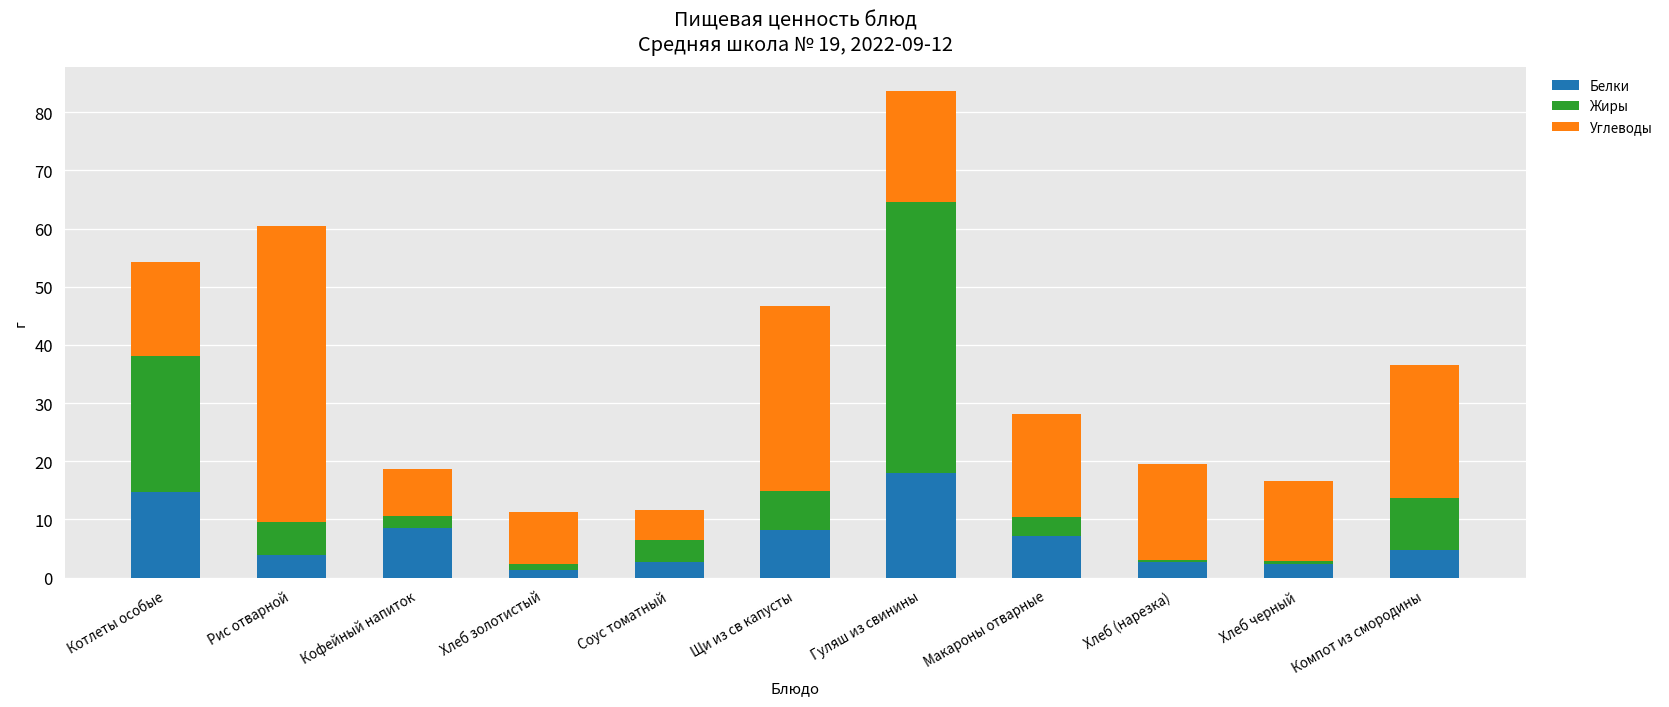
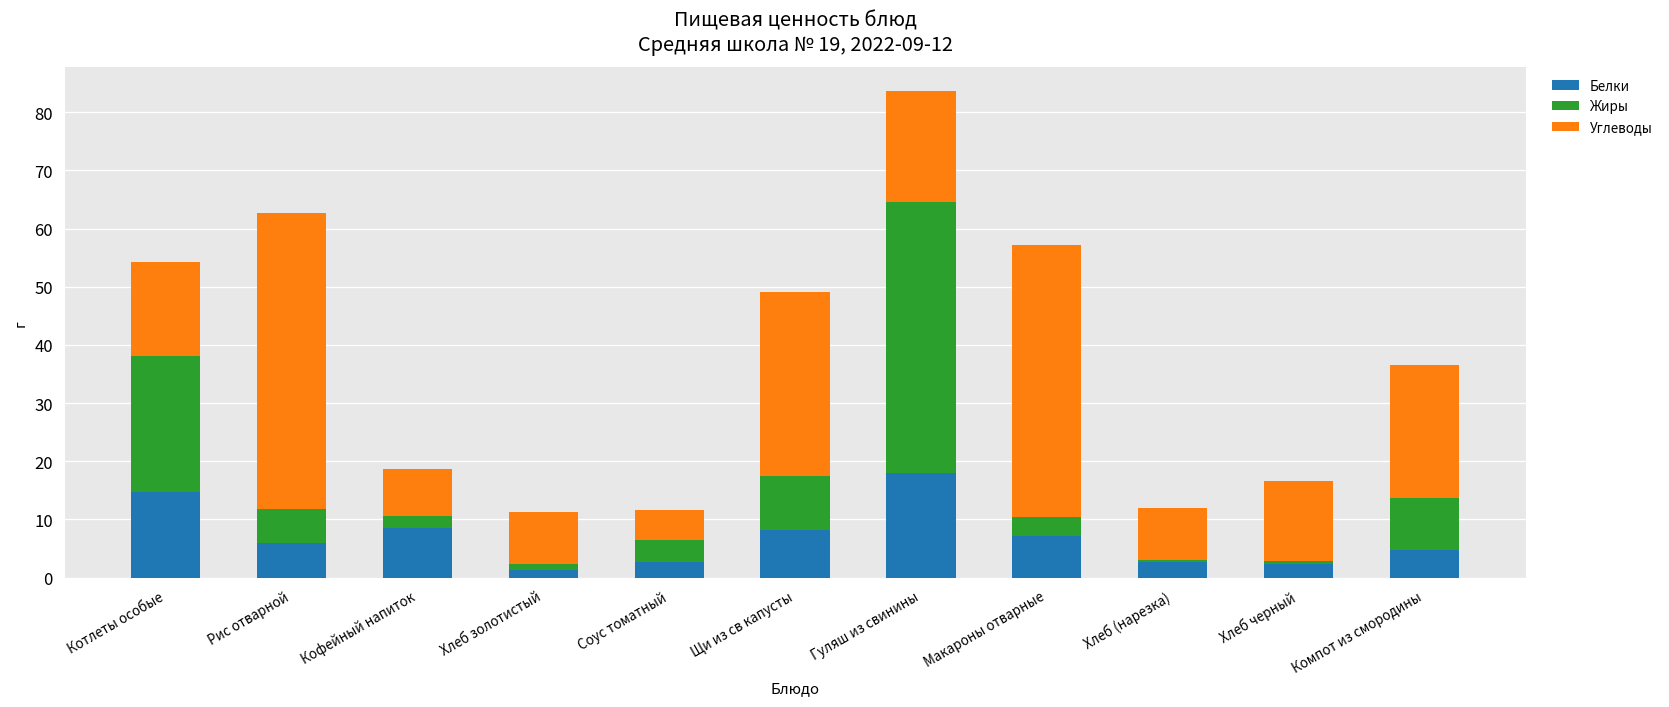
Белки, Рис отварной: 4 -> 6
Жиры, Щи из св капусты: 7 -> 9
Углеводы, Макароны отварные: 18 -> 47
Углеводы, Хлеб (нарезка): 17 -> 9
